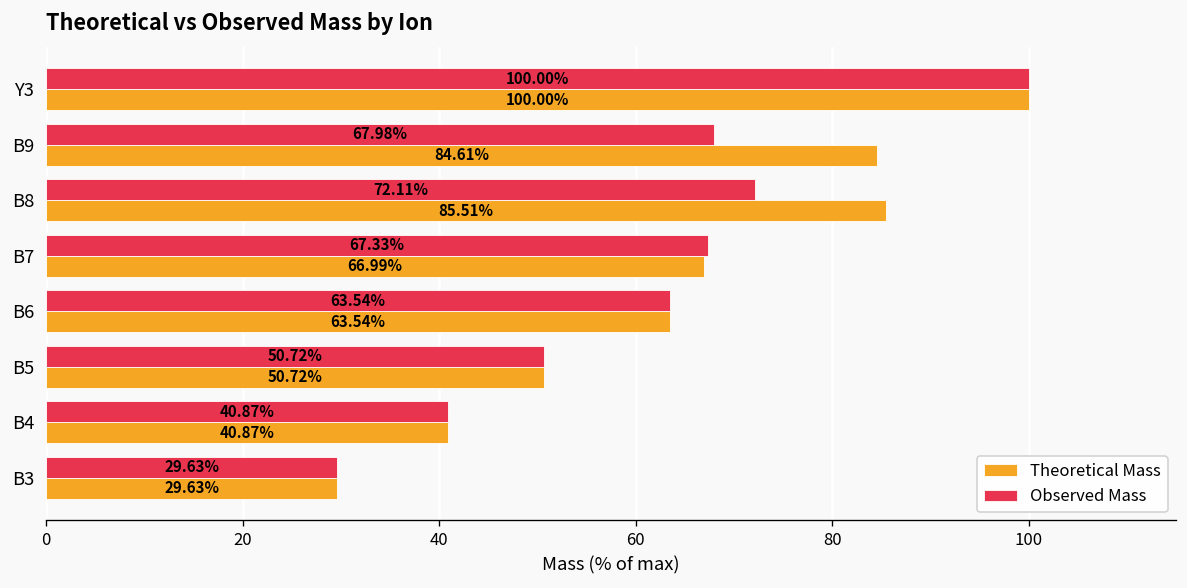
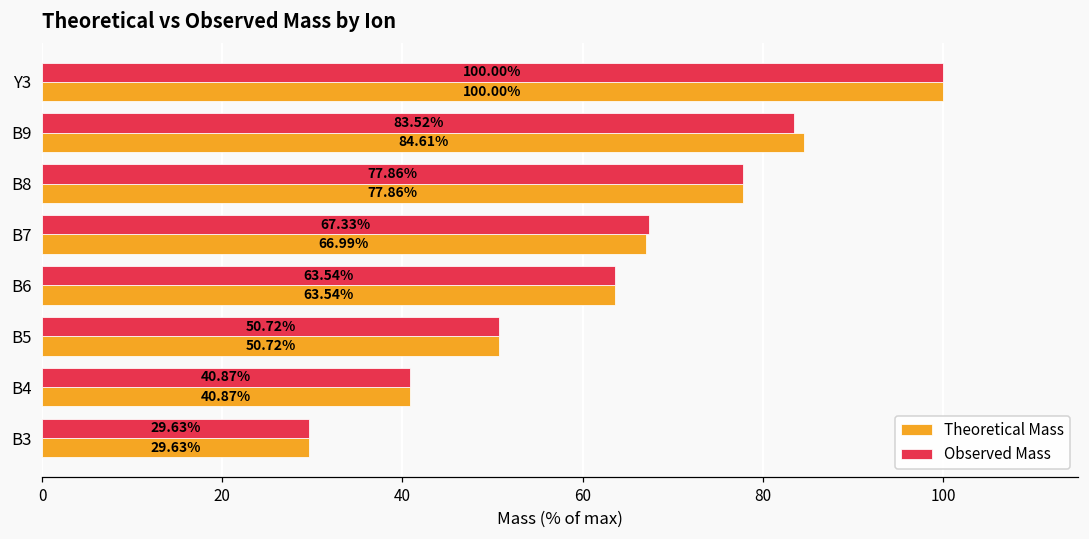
Observed Mass, B9: 67.98% -> 83.52%
Observed Mass, B8: 72.11% -> 77.86%
Theoretical Mass, B8: 85.51% -> 77.86%
